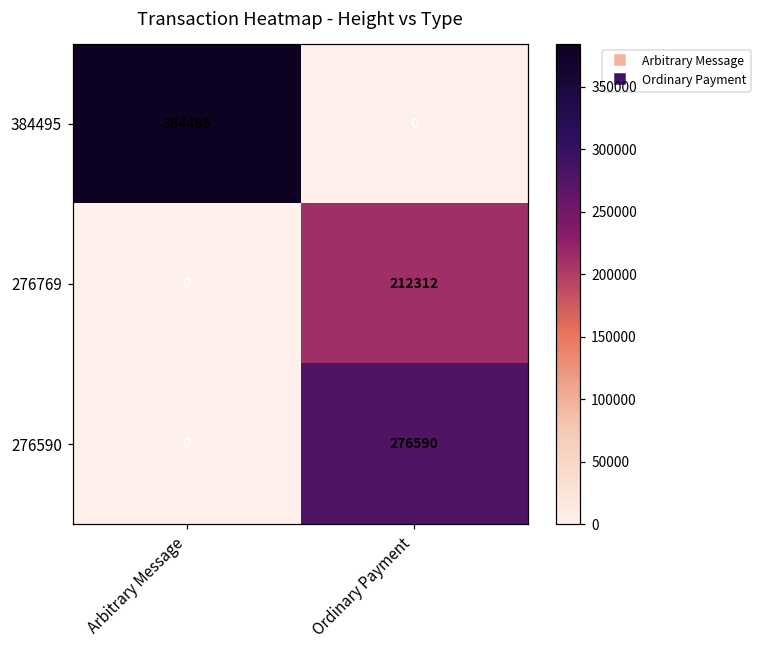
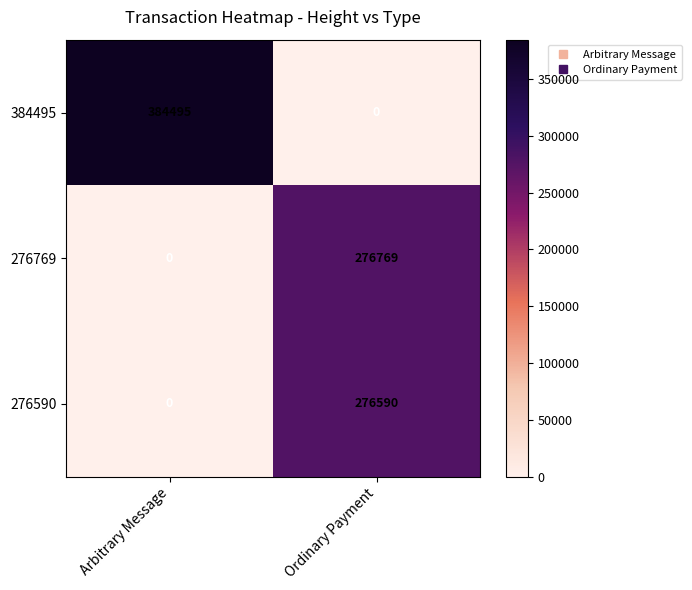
276769, Ordinary Payment: 212312 -> 276769
